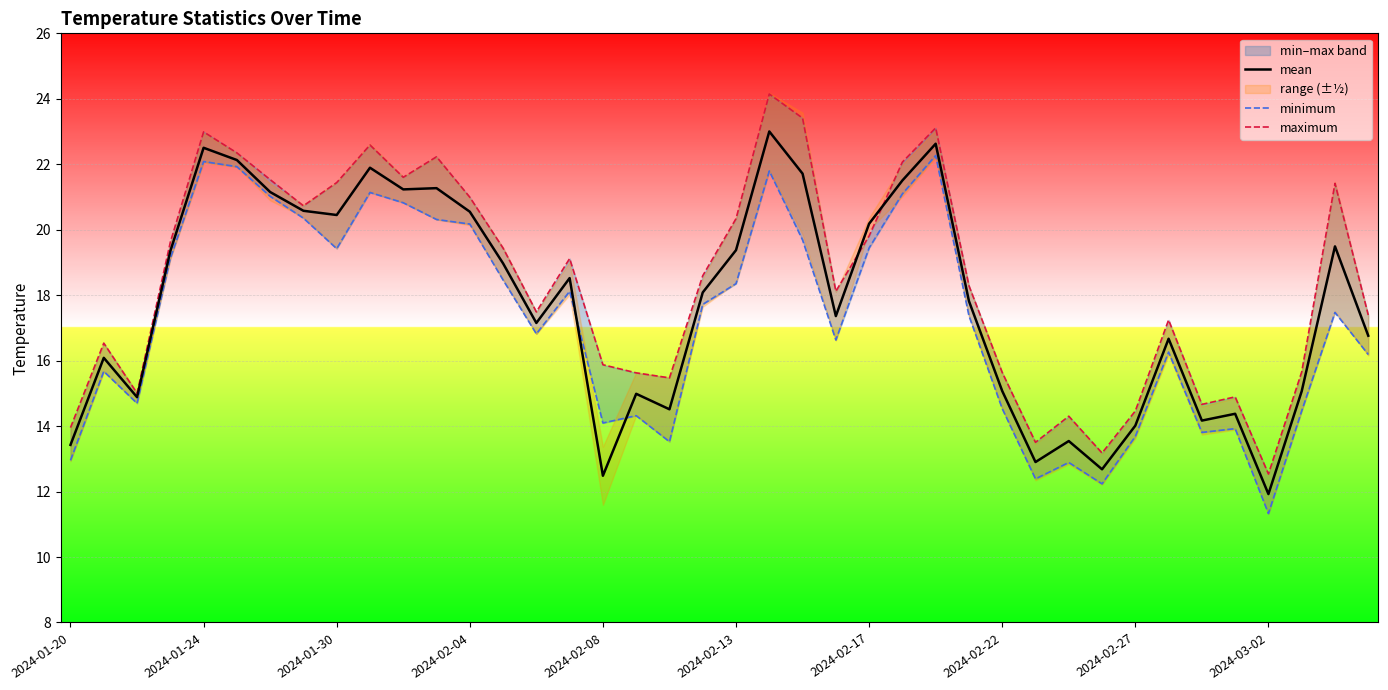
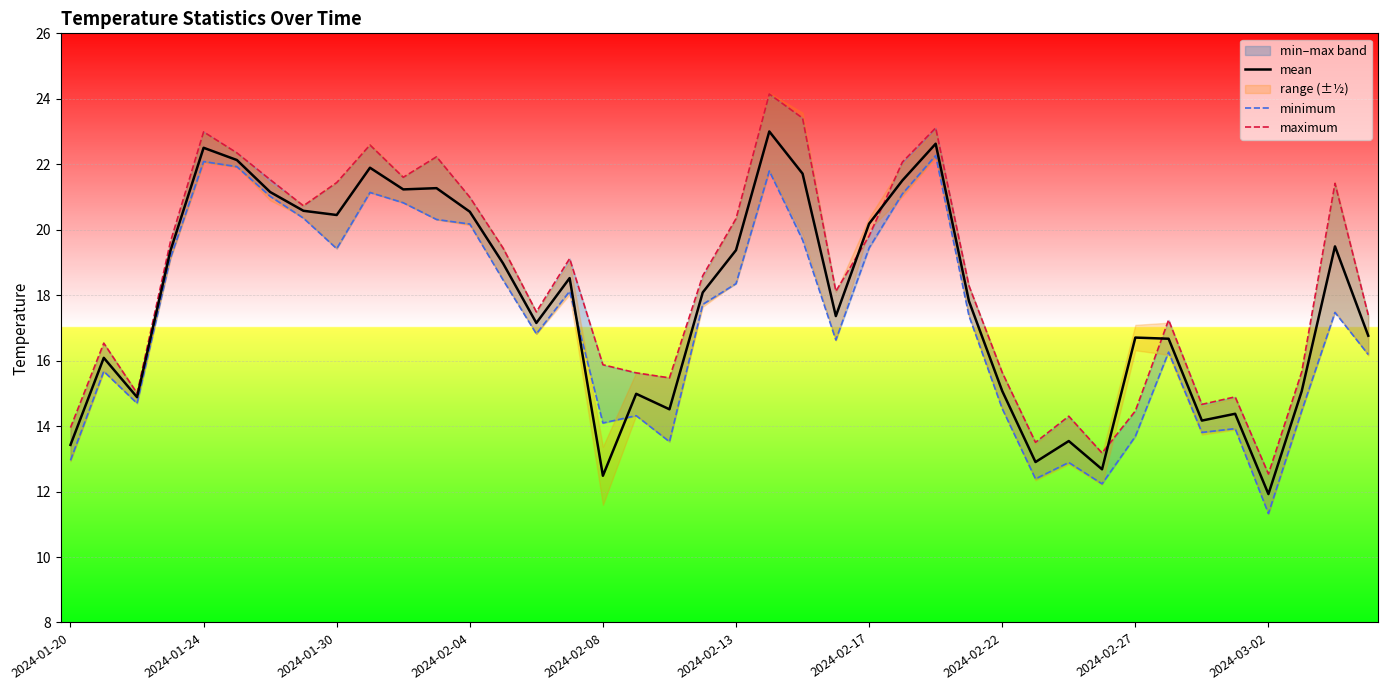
mean, 2024-02-27: 14.0 -> 16.7
